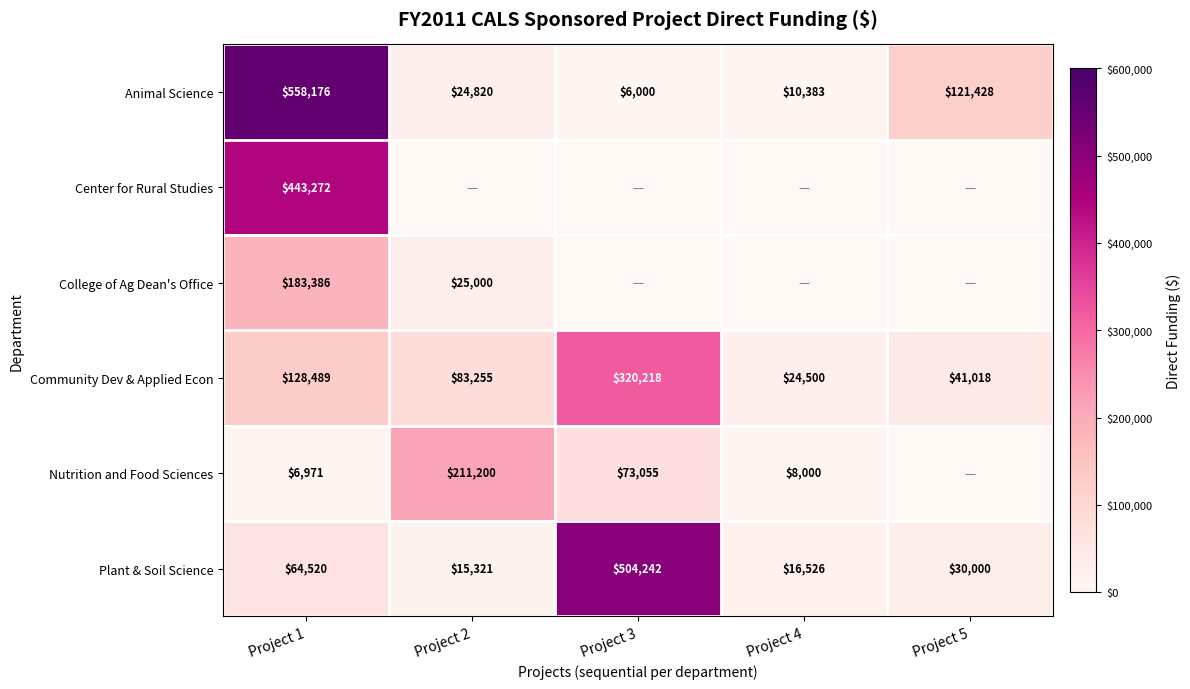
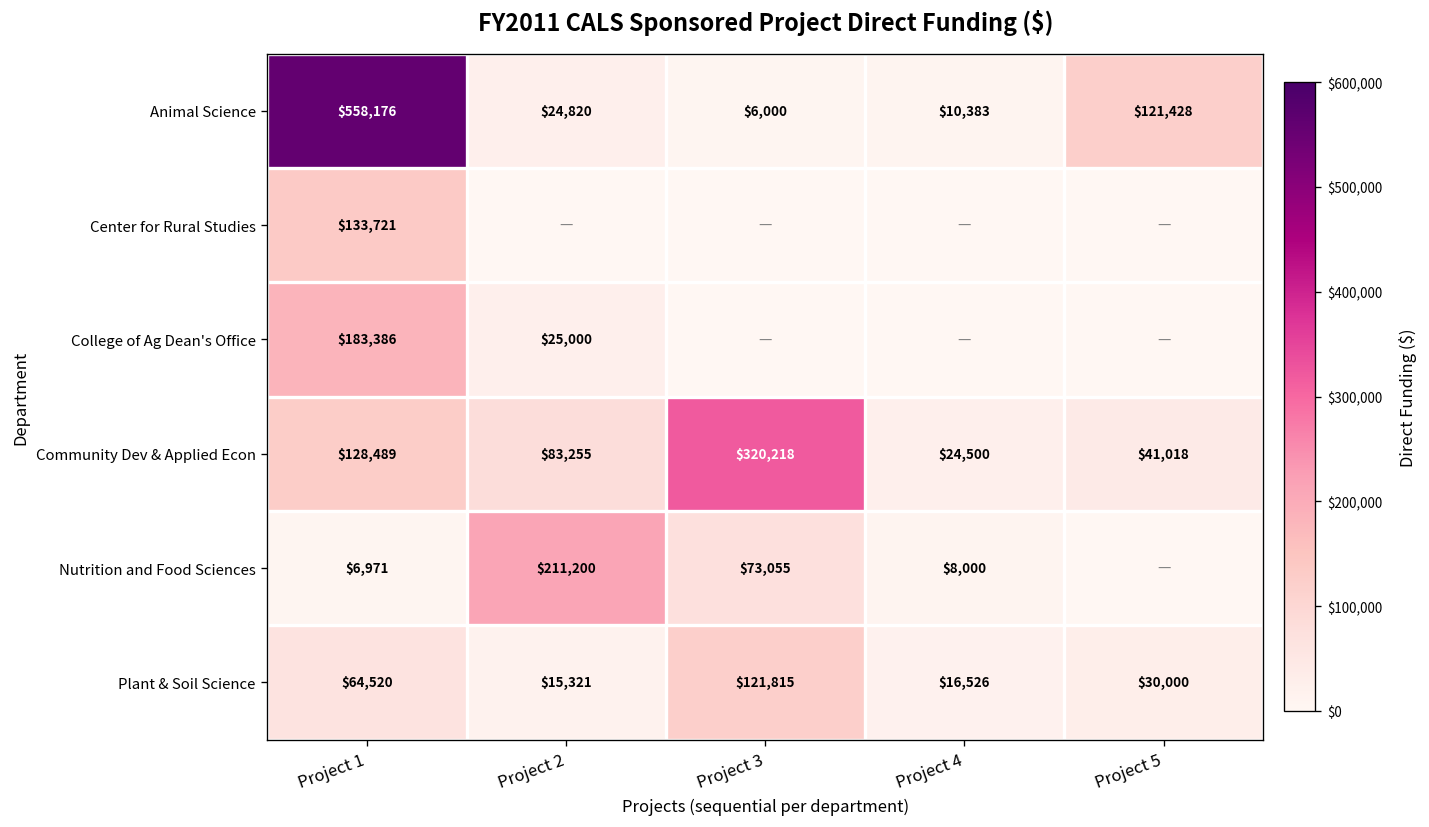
Center for Rural Studies, Project 1: $443,272 -> $133,721
Plant & Soil Science, Project 3: $504,242 -> $121,815
